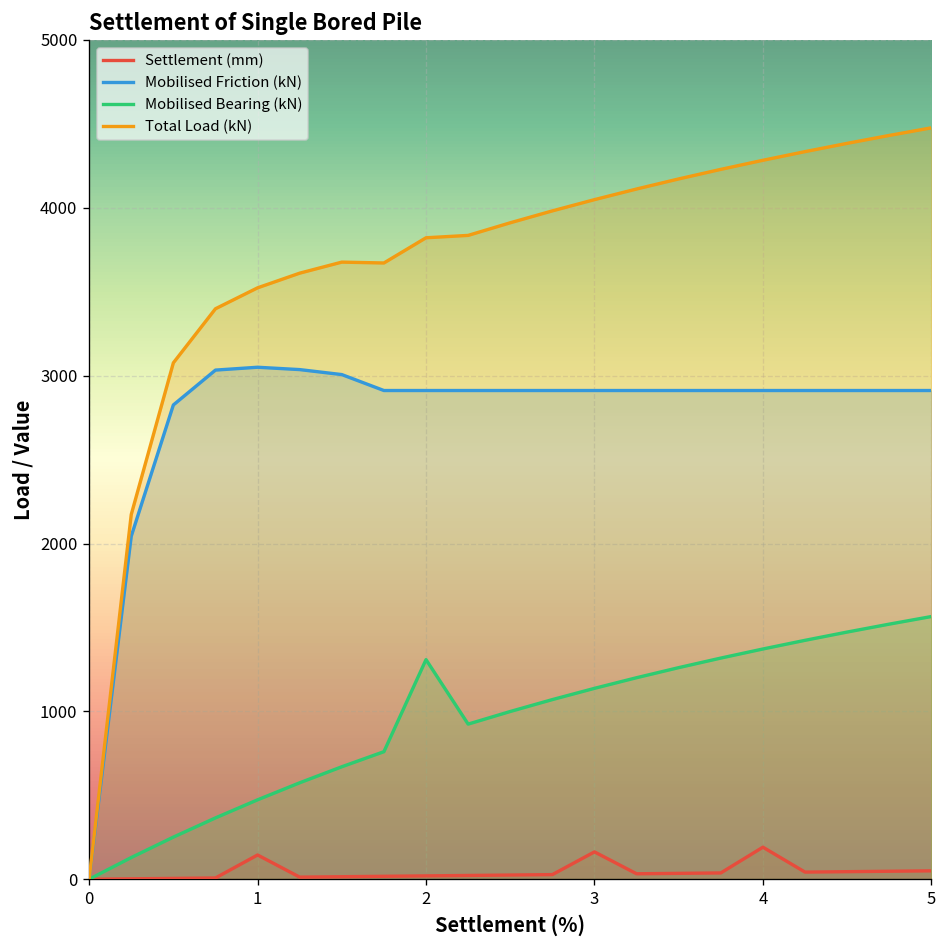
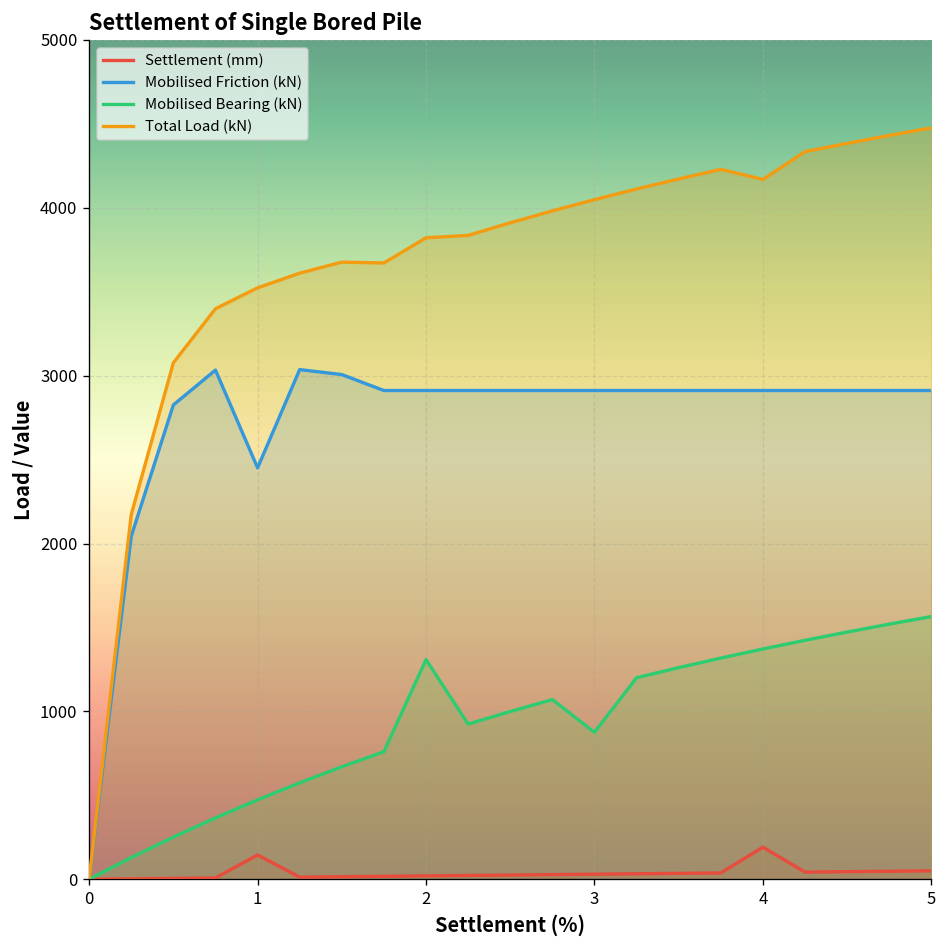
Mobilised Friction (kN), 1: 3050 -> 2450
Settlement (mm), 3: 160 -> 30
Mobilised Bearing (kN), 3: 1140 -> 880
Total Load (kN), 4: 4280 -> 4170
